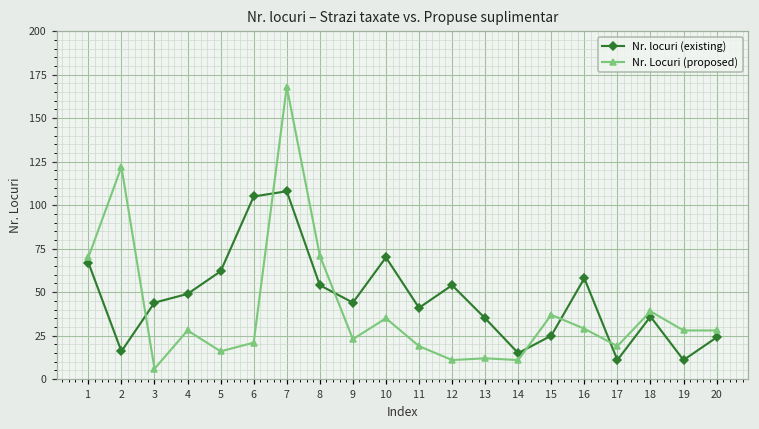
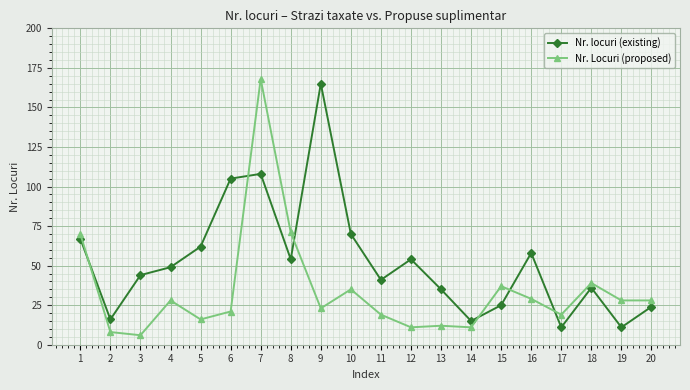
Nr. Locuri (proposed), 2: 122 -> 8
Nr. locuri (existing), 9: 44 -> 165
